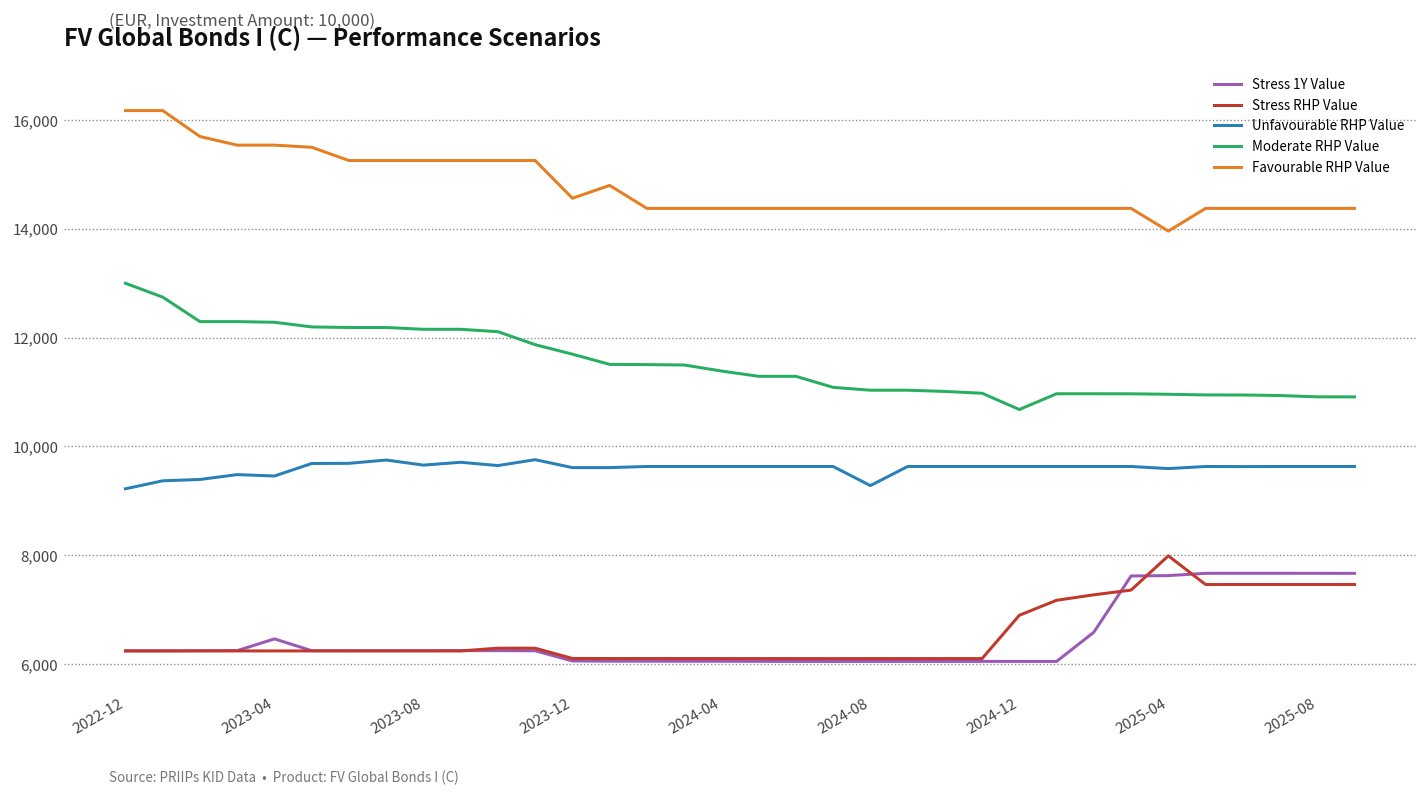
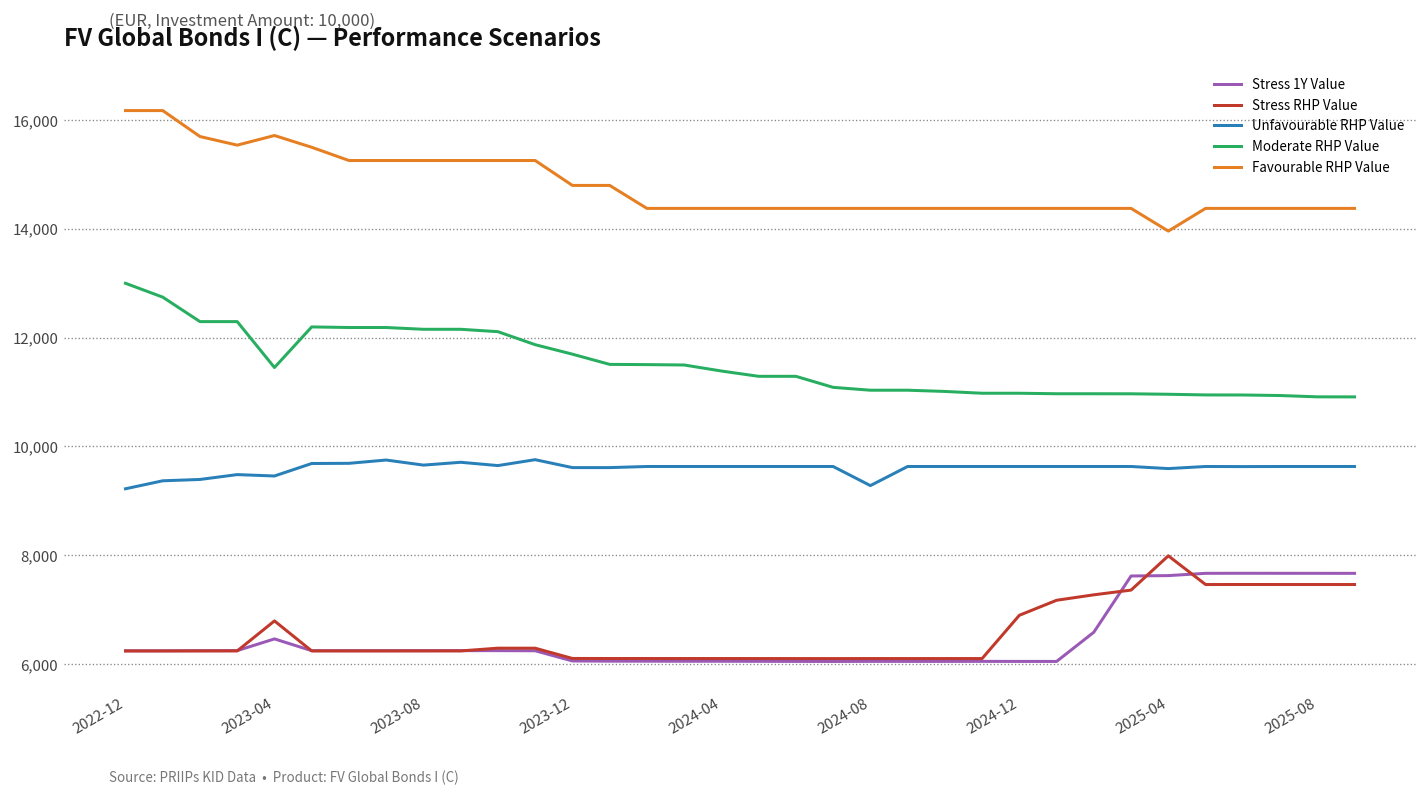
Stress RHP Value, 2023-04: 6,200 -> 6,800
Moderate RHP Value, 2023-04: 12,300 -> 11,500
Favourable RHP Value, 2023-04: 15,500 -> 15,700
Favourable RHP Value, 2023-12: 14,600 -> 14,800
Moderate RHP Value, 2024-12: 10,700 -> 11,000
